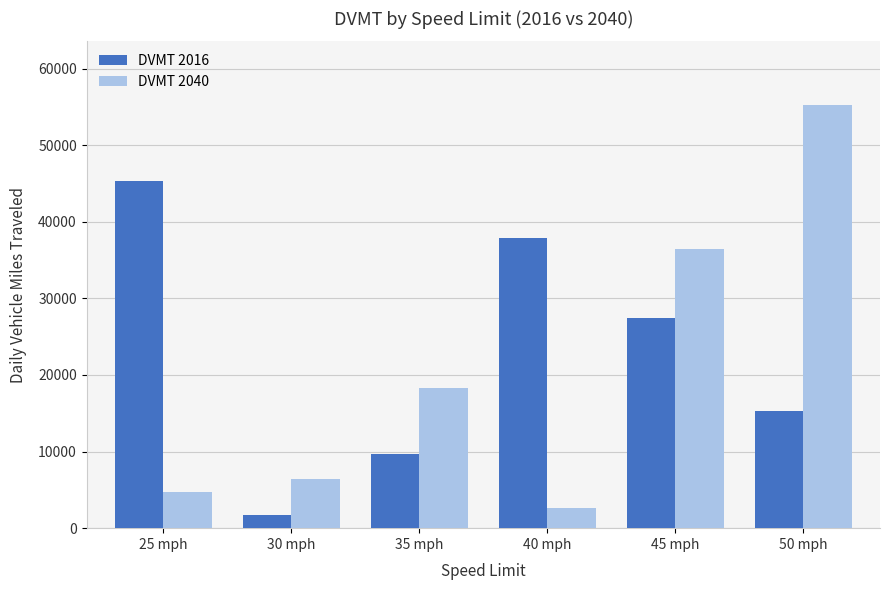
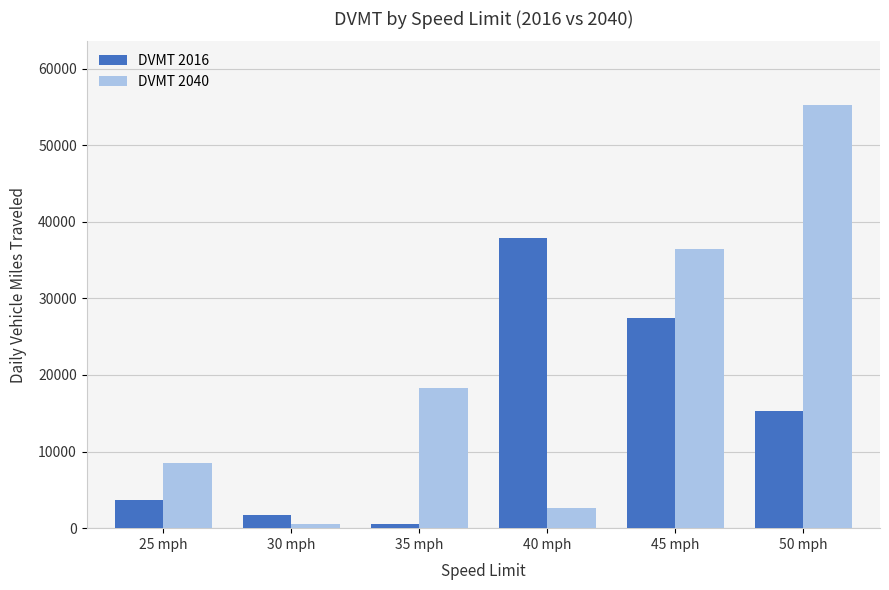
DVMT 2016, 25 mph: 45000 -> 4000
DVMT 2040, 25 mph: 5000 -> 9000
DVMT 2040, 30 mph: 6000 -> 1000
DVMT 2016, 35 mph: 10000 -> 0
